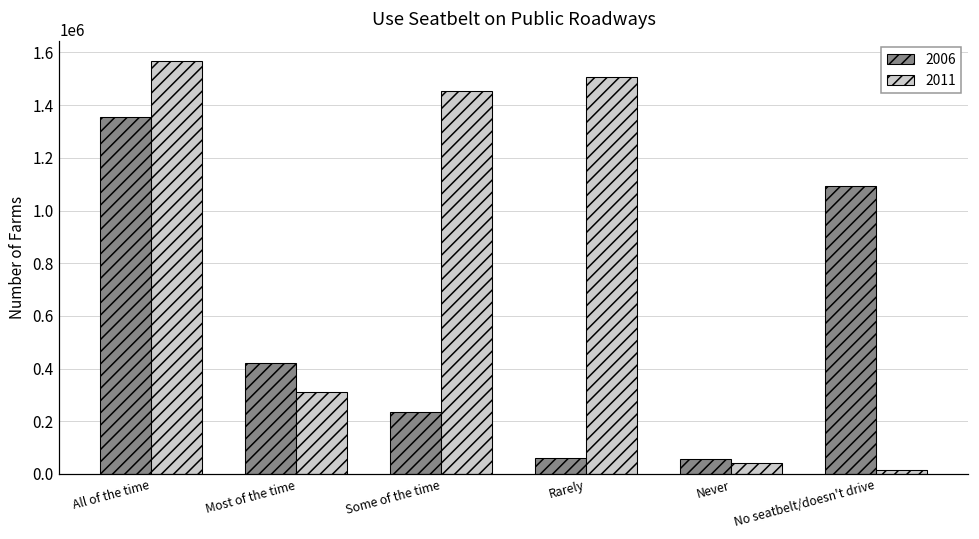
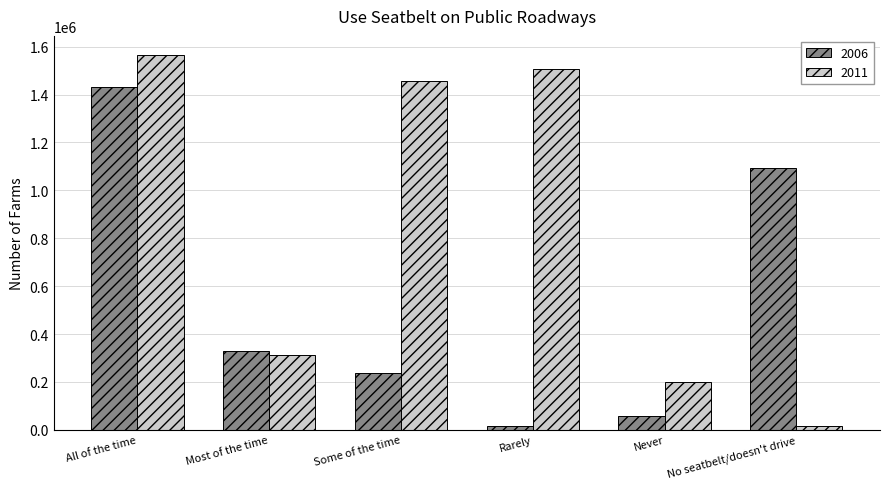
2006, All of the time: 1360000 -> 1430000
2006, Most of the time: 420000 -> 330000
2006, Rarely: 60000 -> 20000
2011, Never: 40000 -> 200000
